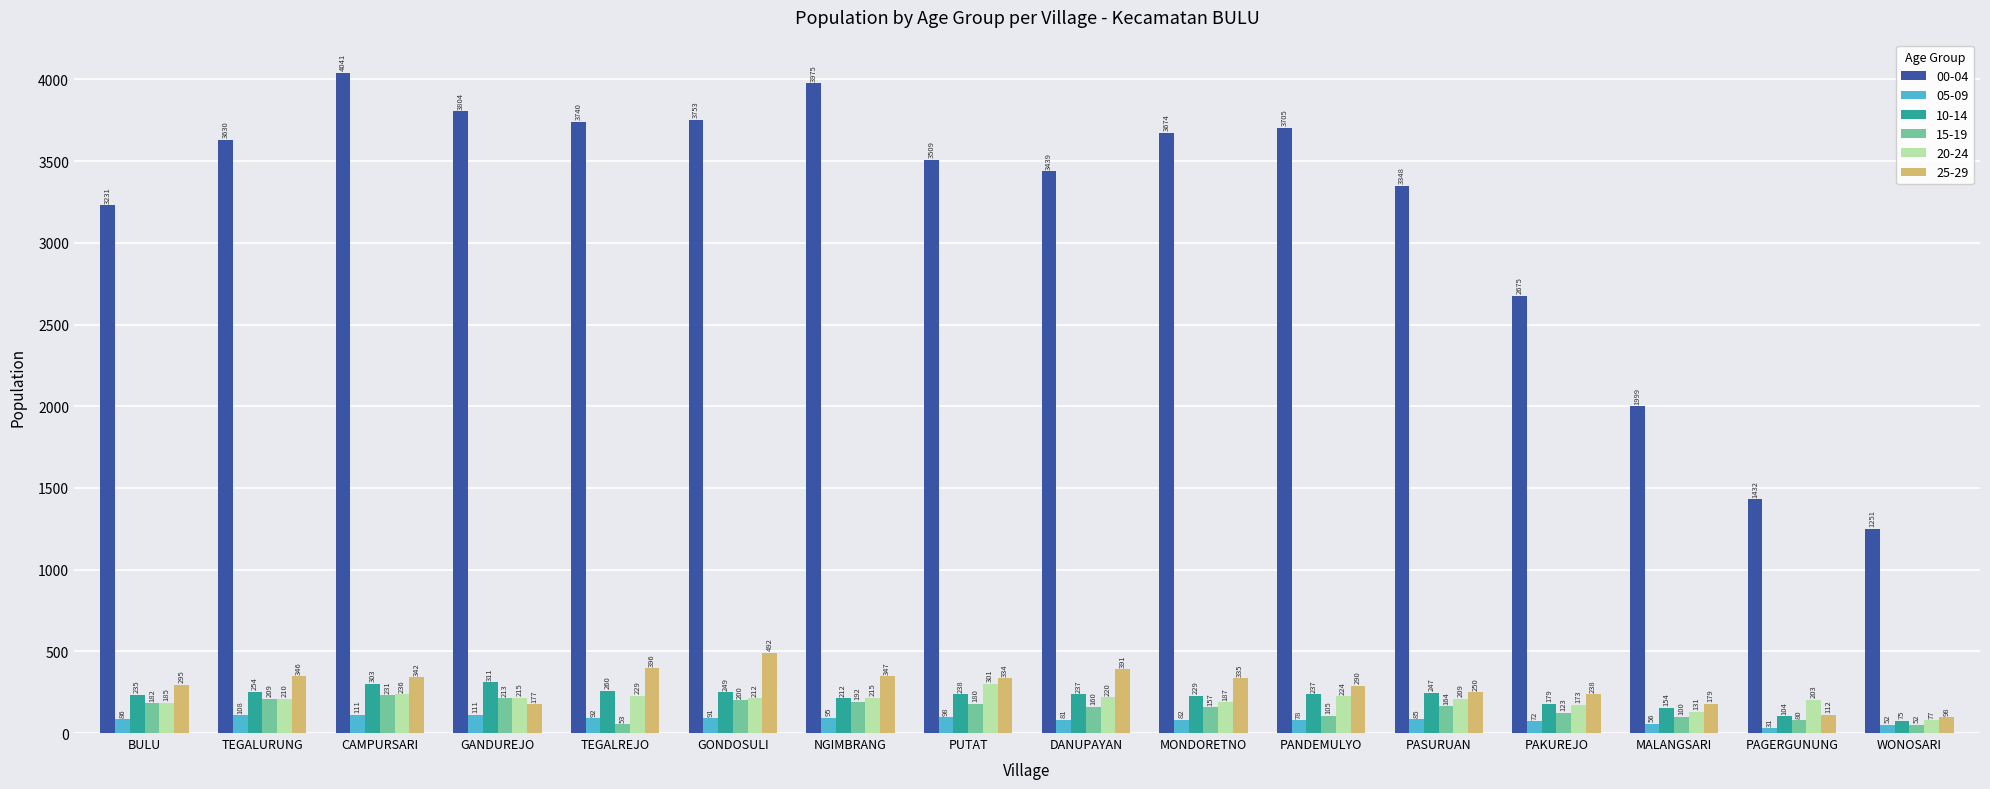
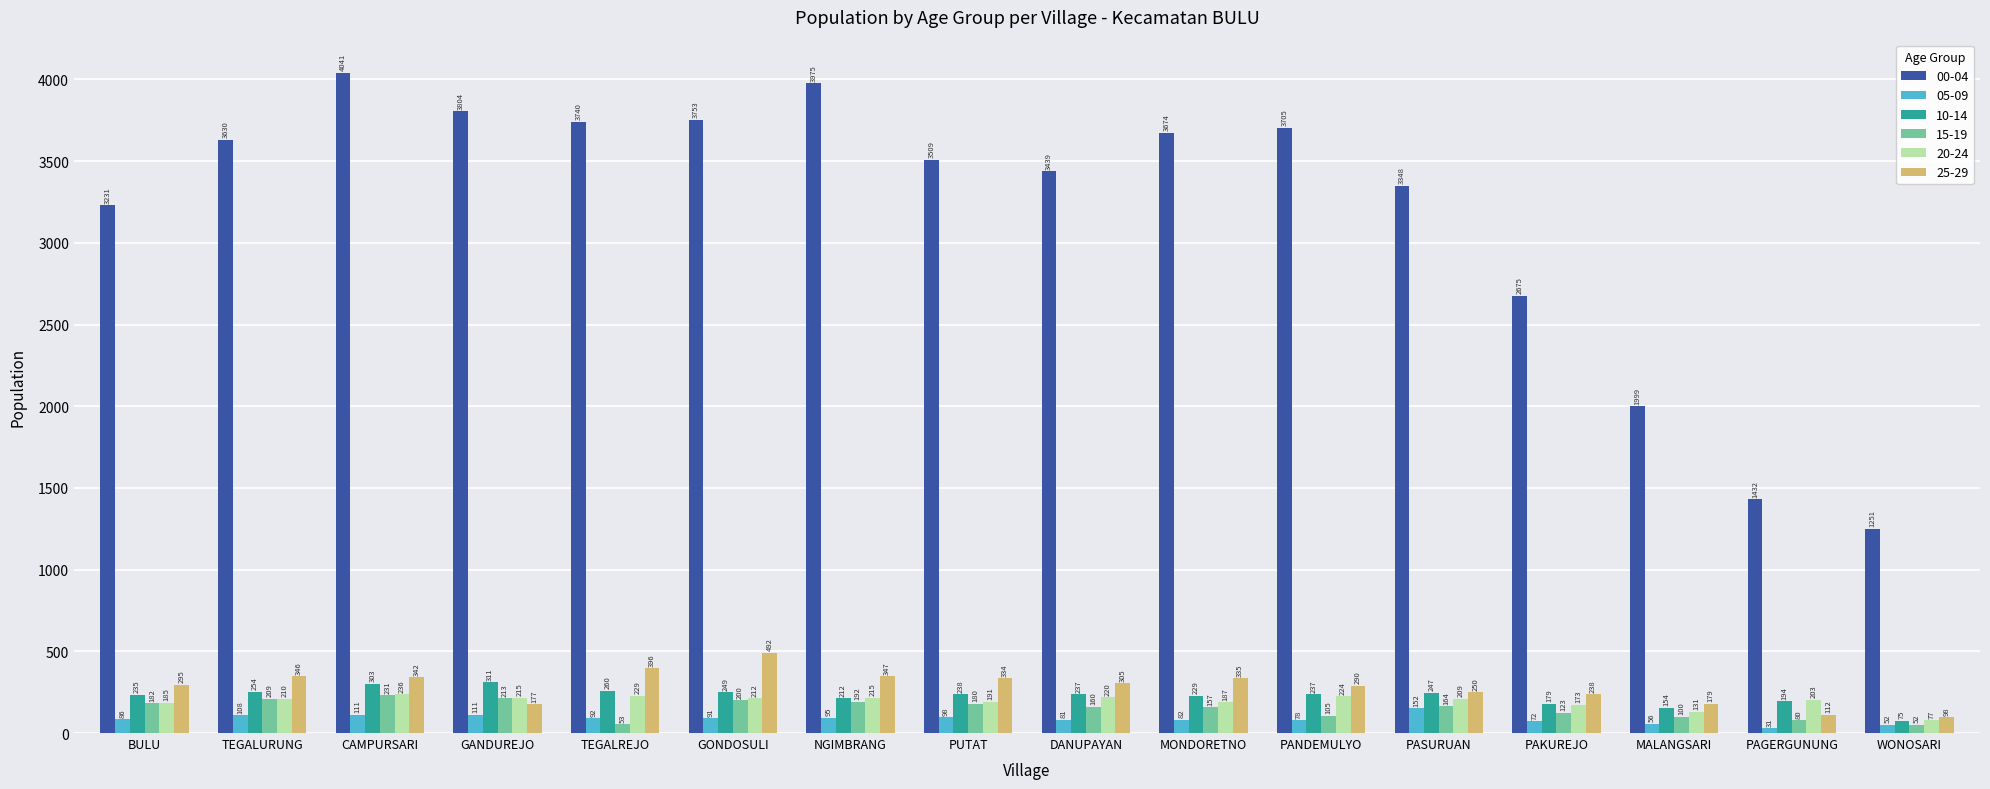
20-24, PUTAT: 301 -> 191
25-29, DANUPAYAN: 391 -> 305
05-09, PASURUAN: 85 -> 152
10-14, PAGERGUNUNG: 104 -> 194
